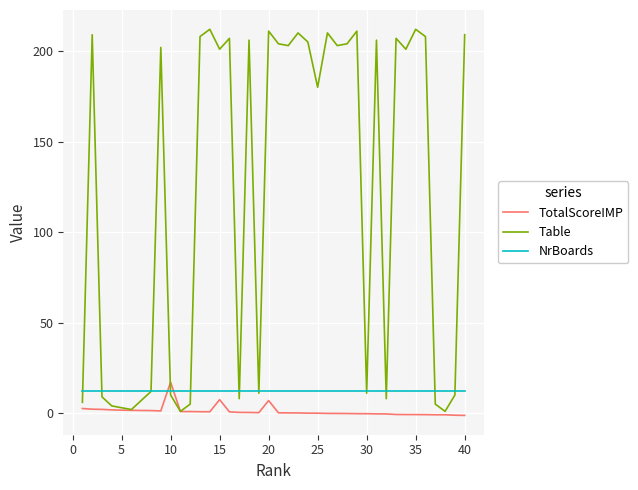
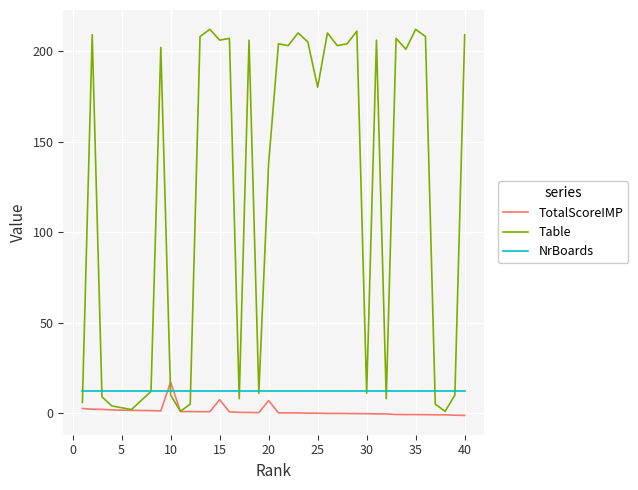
Table, 15: 201 -> 206
Table, 20: 211 -> 138
